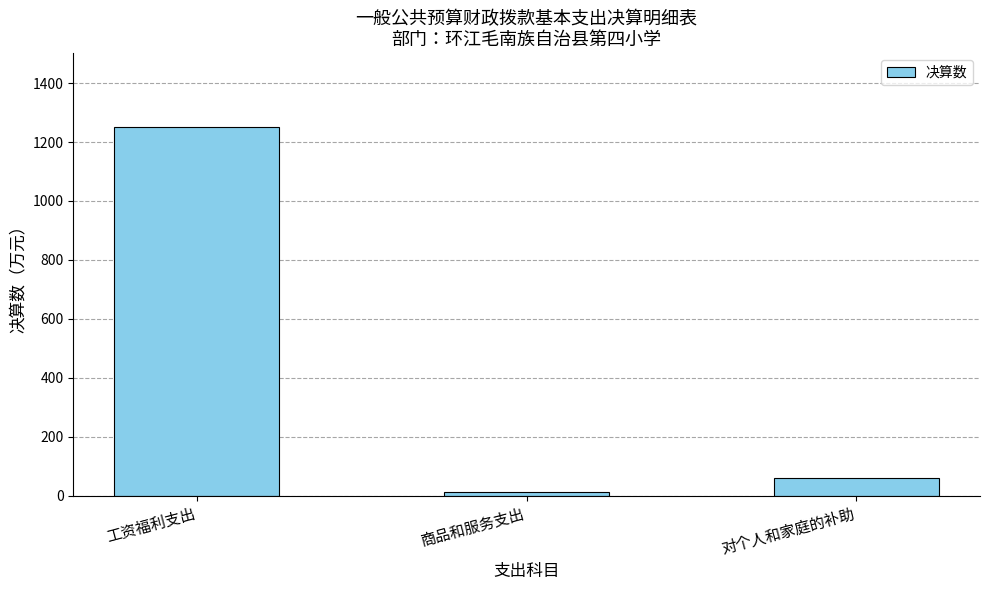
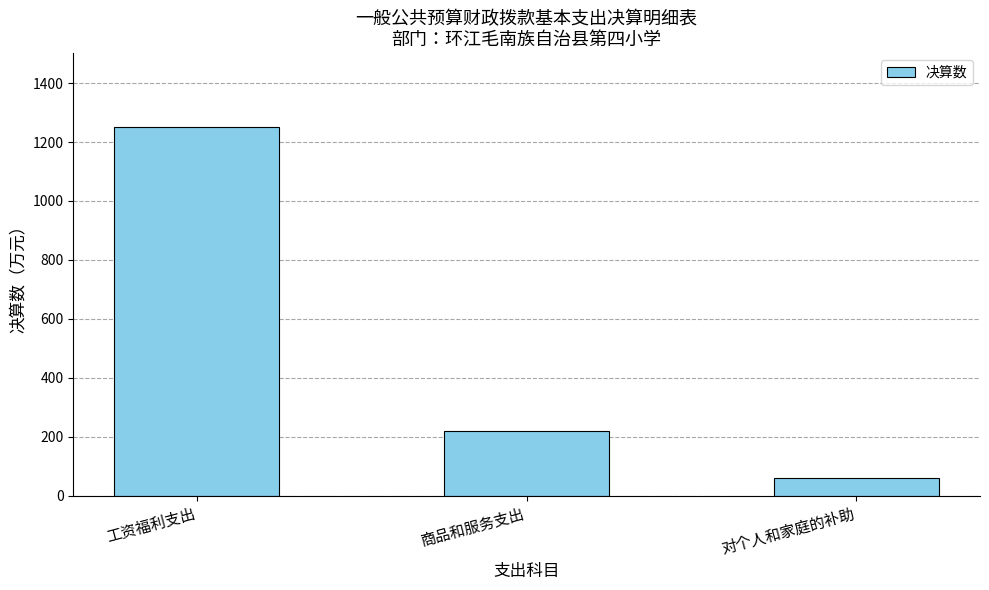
商品和服务支出: 10 -> 220
